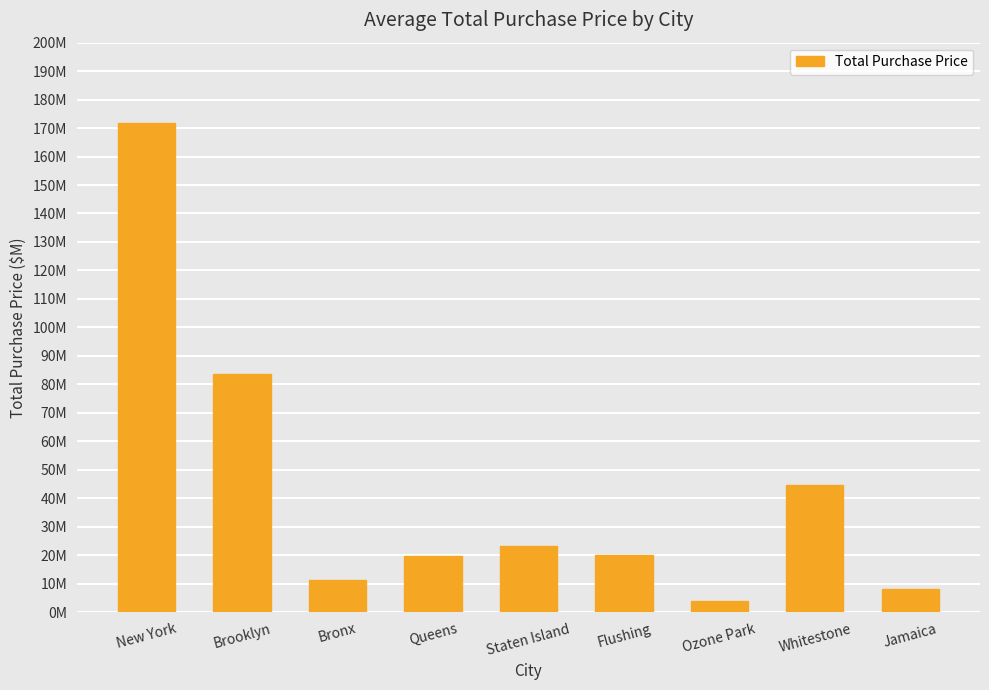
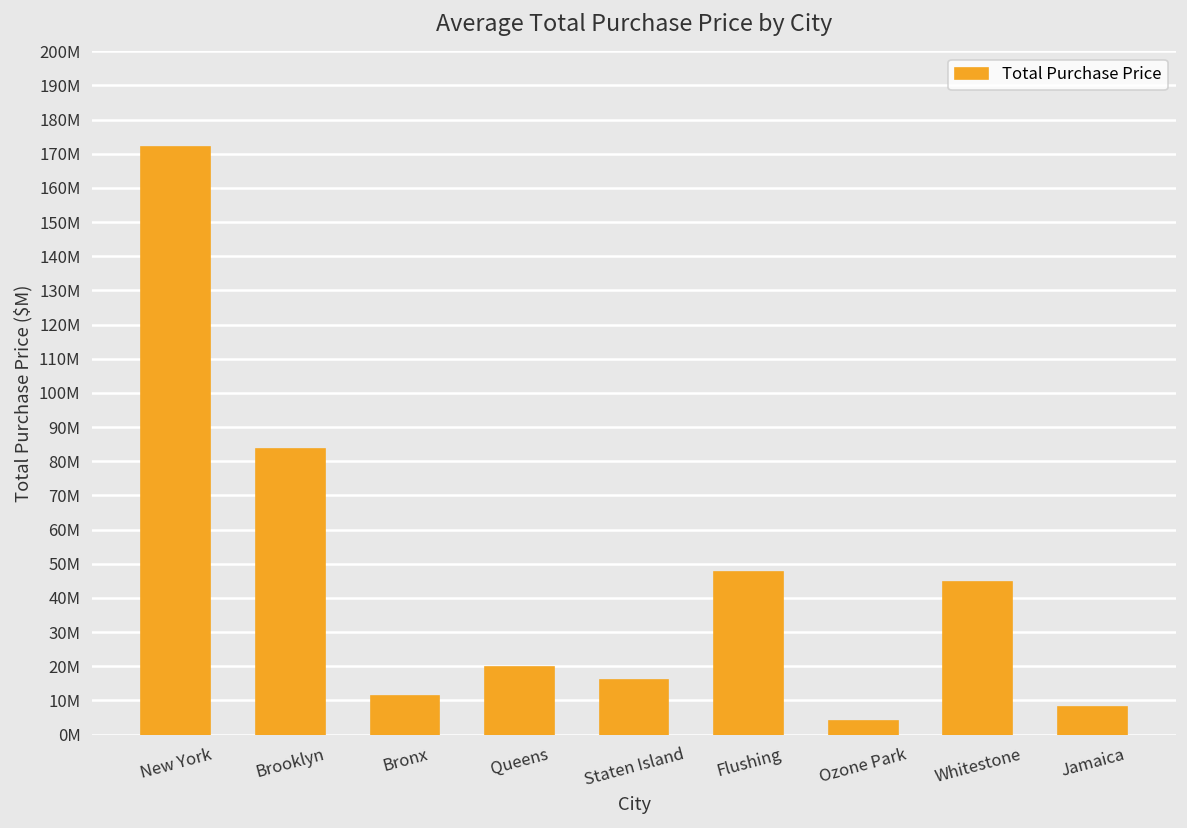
Staten Island: 23000000 -> 16000000
Flushing: 20000000 -> 48000000
